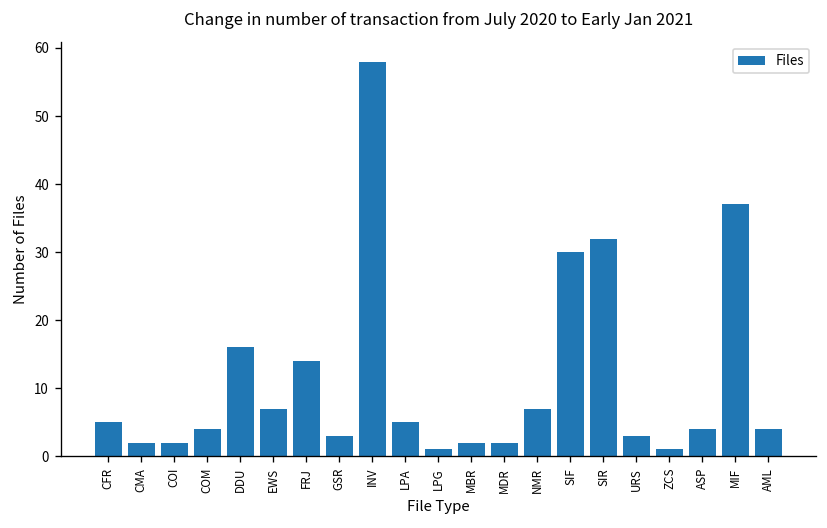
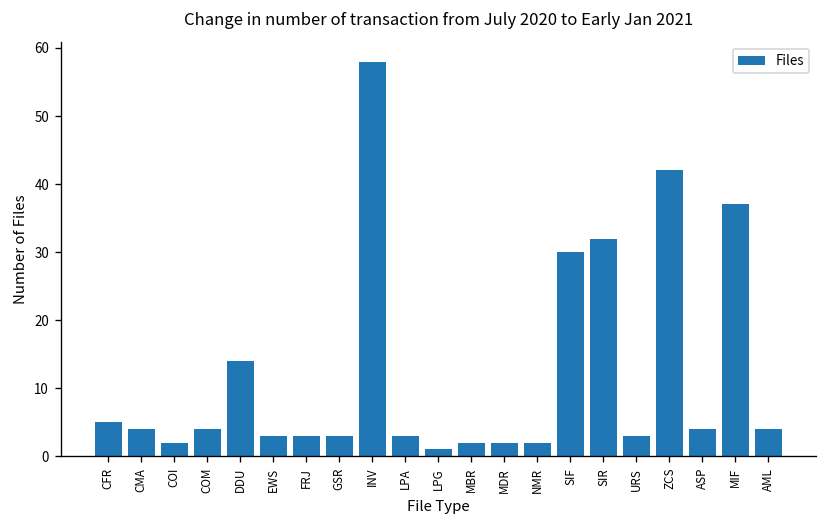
CMA: 2 -> 4
DDU: 16 -> 14
EWS: 7 -> 3
FRJ: 14 -> 3
LPA: 5 -> 3
NMR: 7 -> 2
ZCS: 1 -> 42
